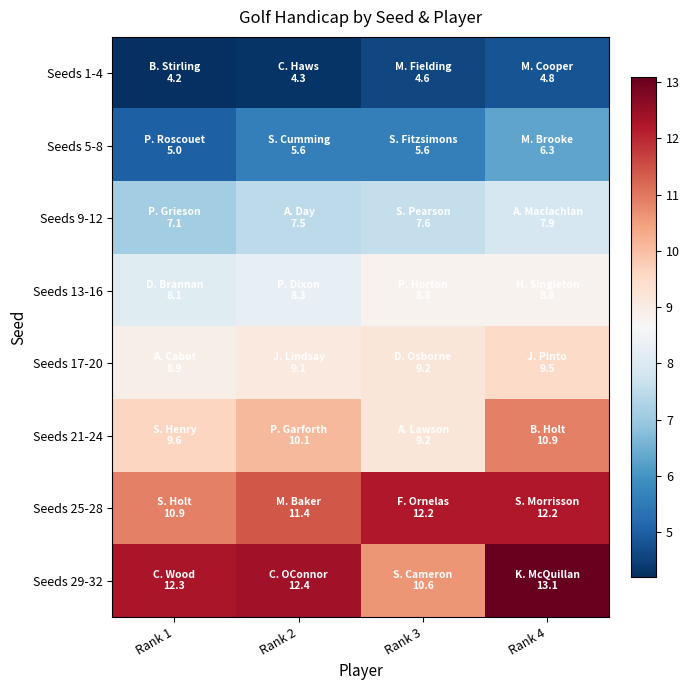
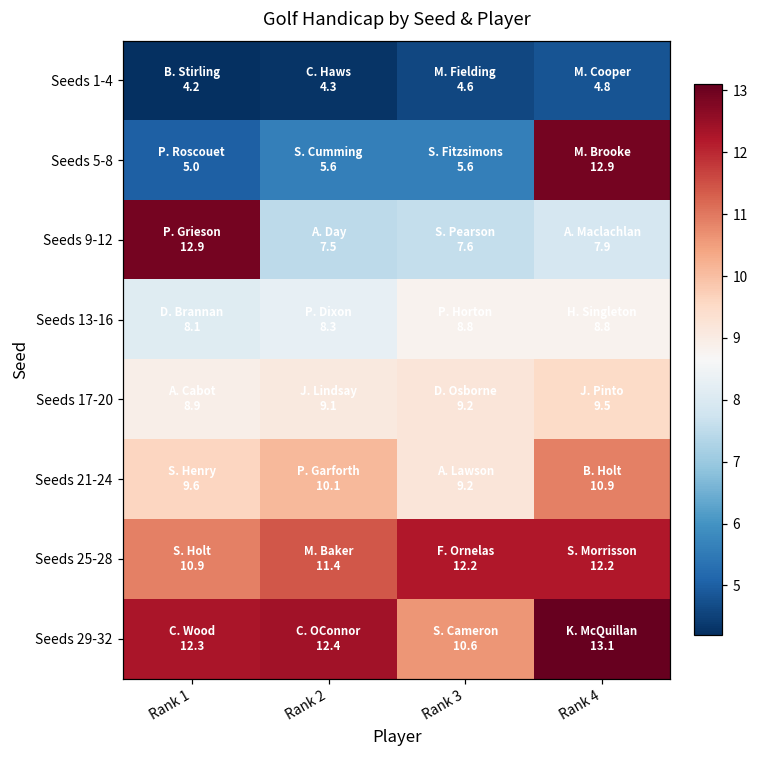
Seeds 5-8, Rank 4: 6.3 -> 12.9
Seeds 9-12, Rank 1: 7.1 -> 12.9
